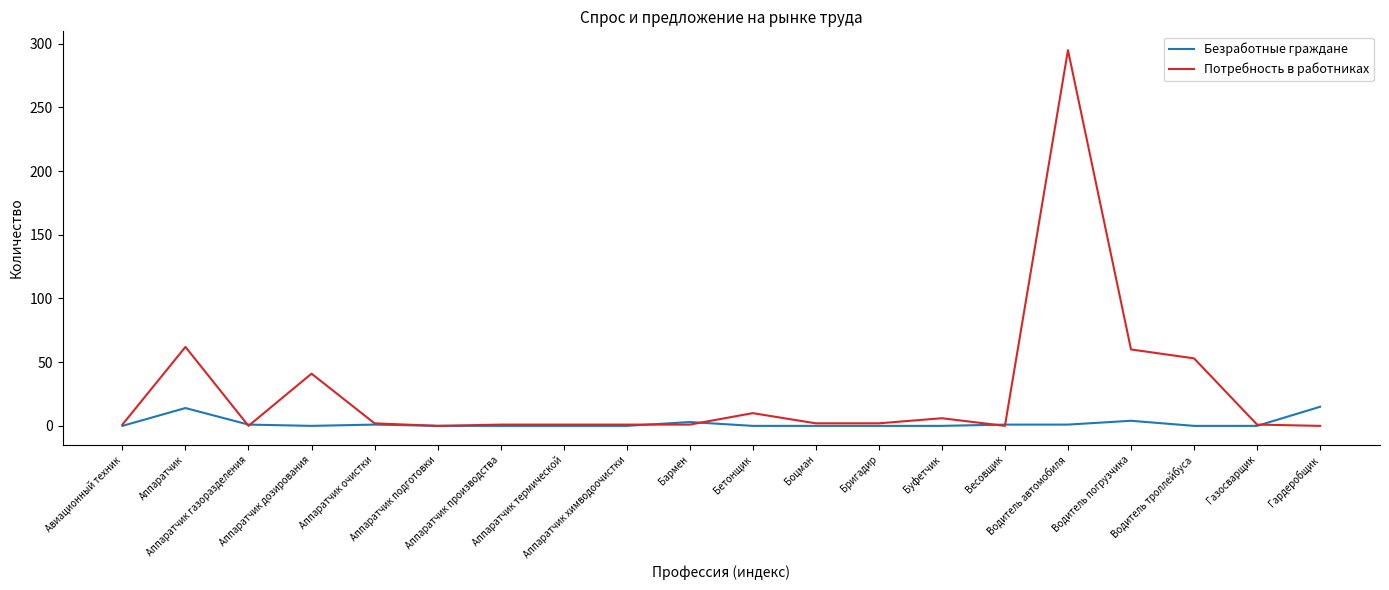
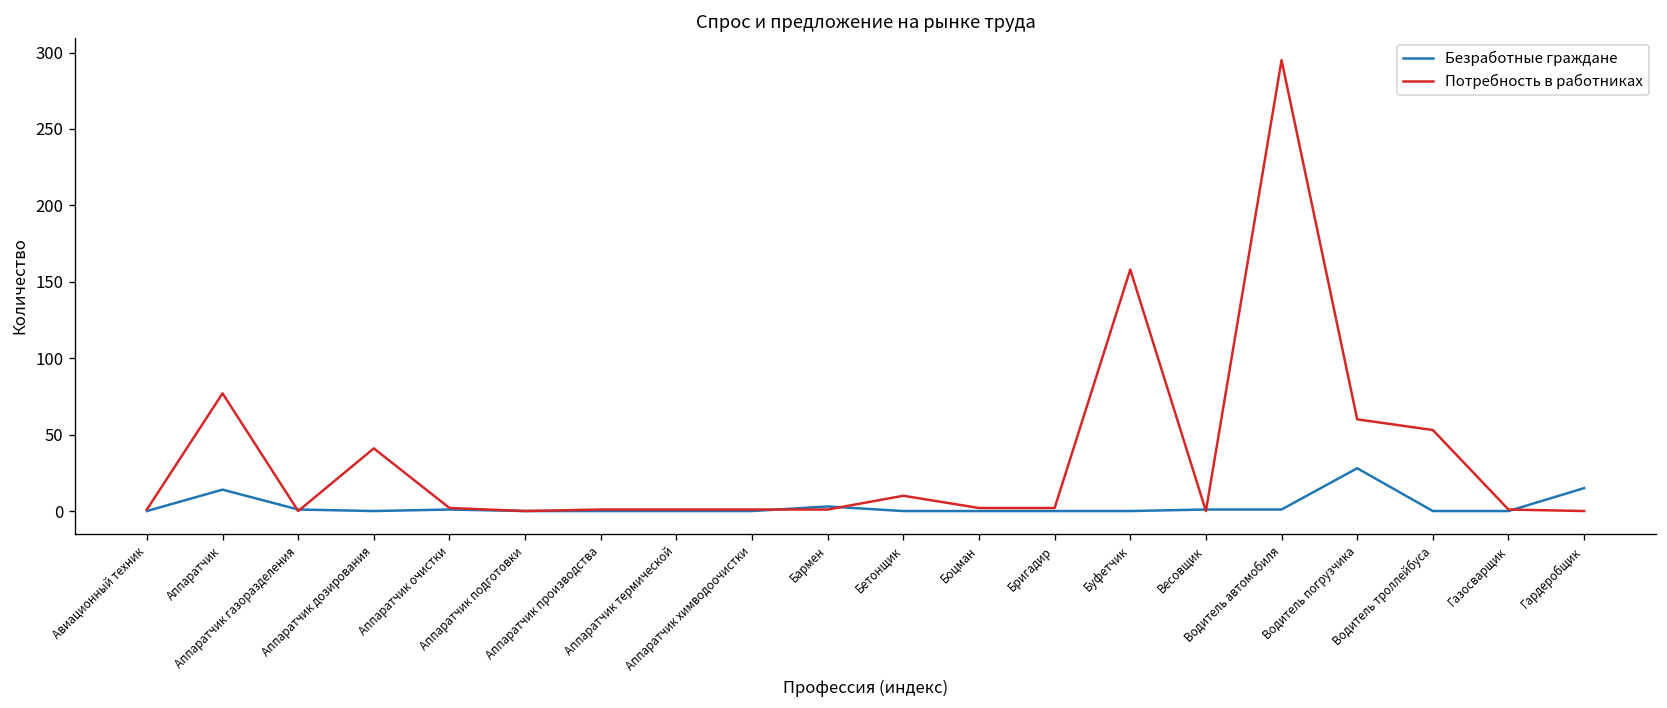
Потребность в работниках, Аппаратчик: 62 -> 77
Потребность в работниках, Буфетчик: 6 -> 158
Безработные граждане, Водитель погрузчика: 4 -> 28
